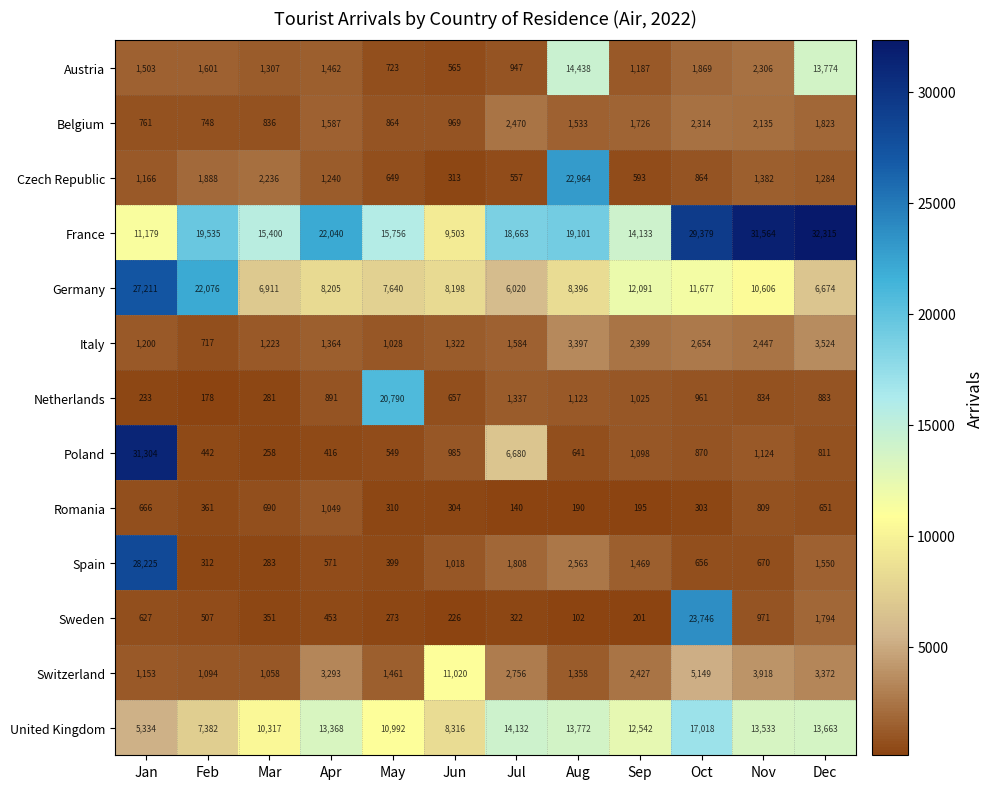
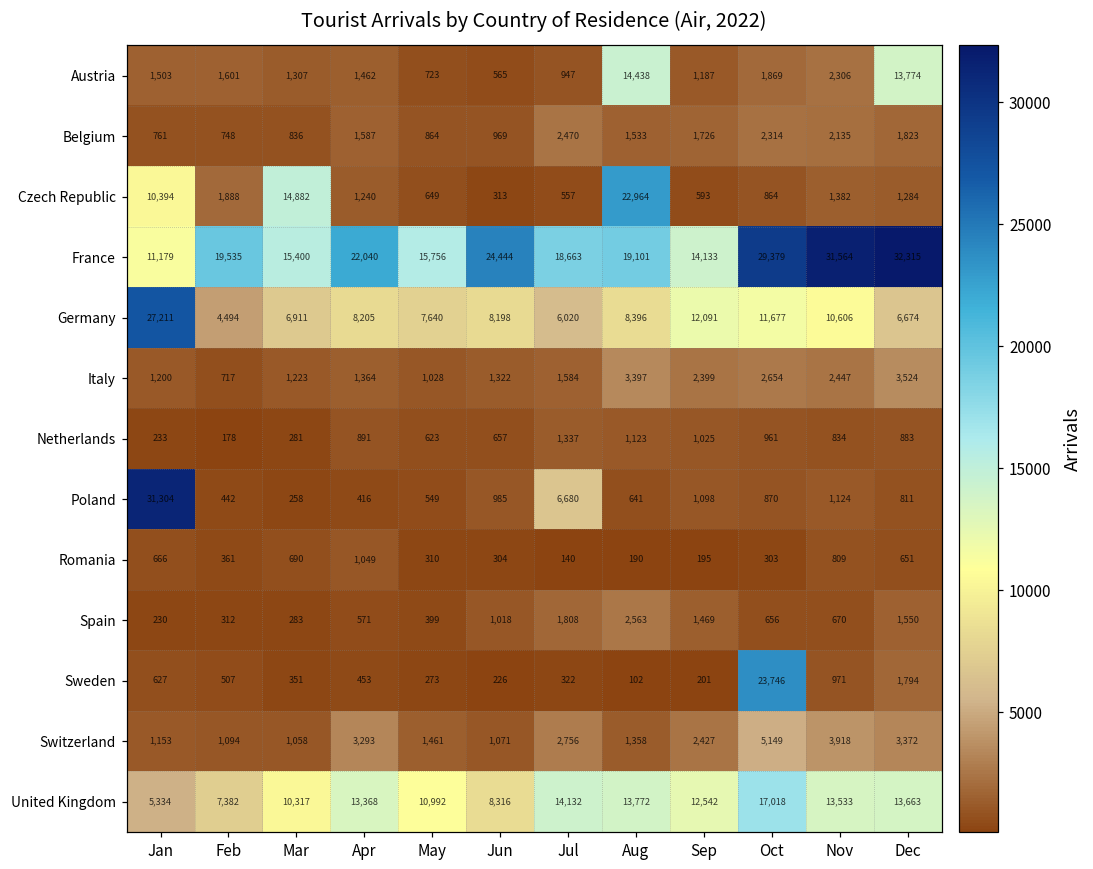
Czech Republic, Jan: 1,166 -> 10,394
Czech Republic, Mar: 2,236 -> 14,882
France, Jun: 9,503 -> 24,444
Germany, Feb: 22,076 -> 4,494
Netherlands, May: 20,790 -> 623
Spain, Jan: 28,225 -> 230
Switzerland, Jun: 11,020 -> 1,071
